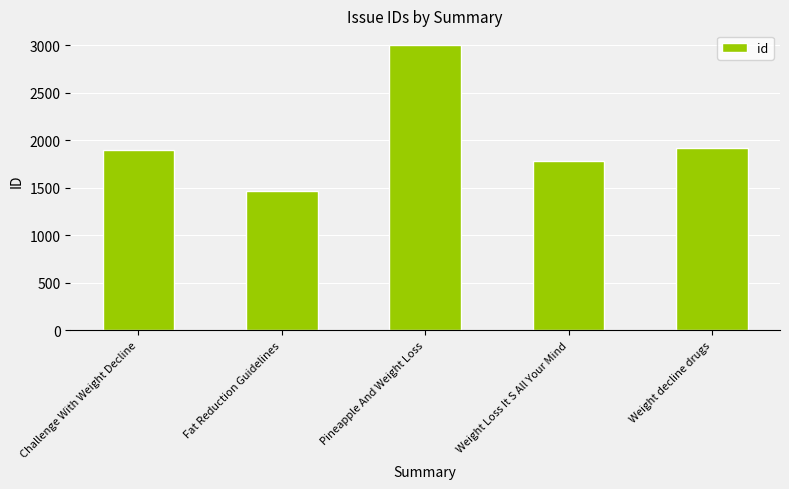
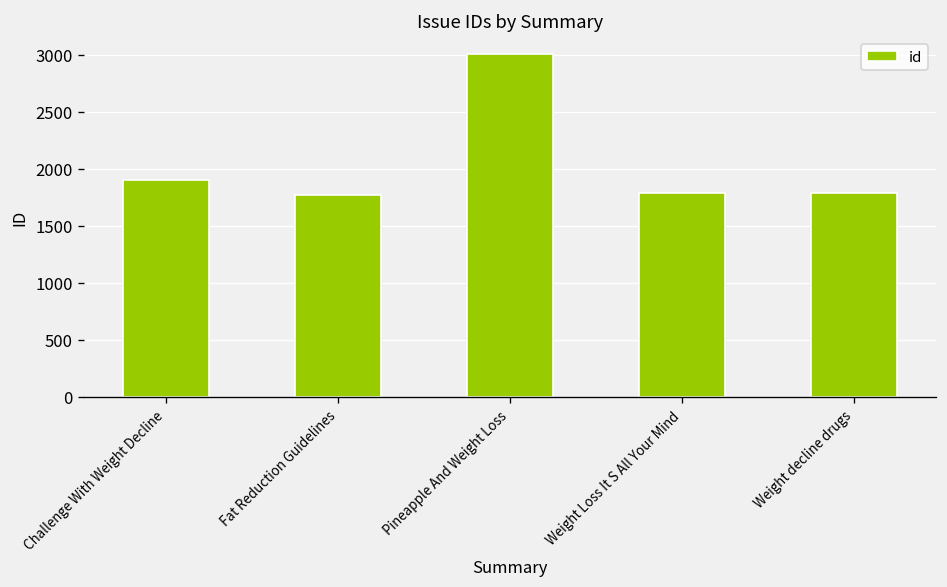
Fat Reduction Guidelines: 1500 -> 1800
Weight decline drugs: 1900 -> 1800
